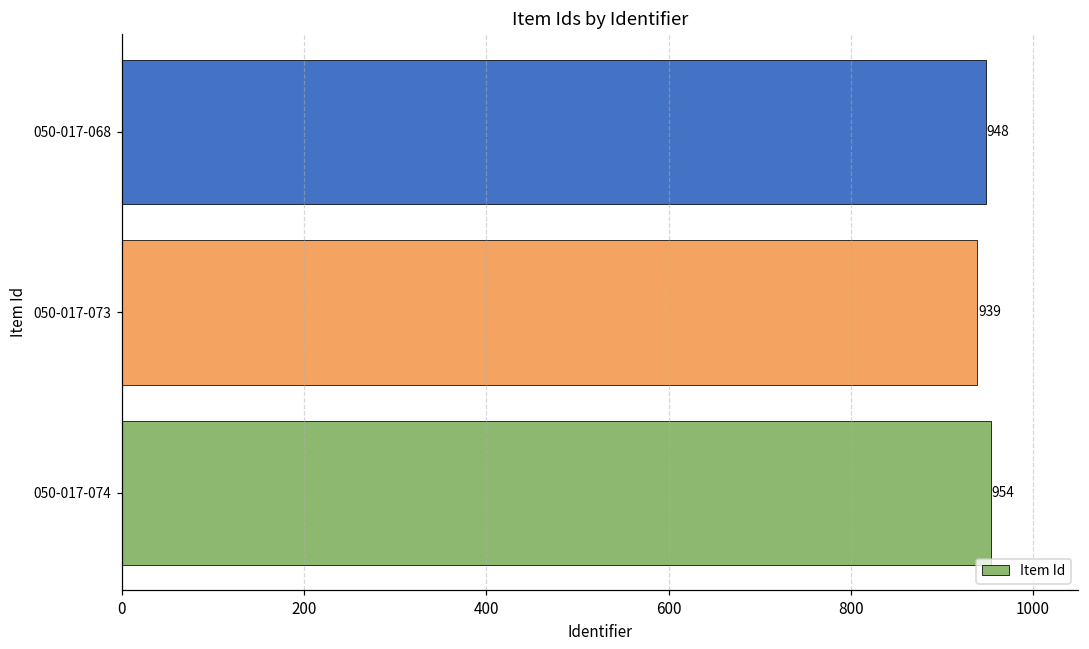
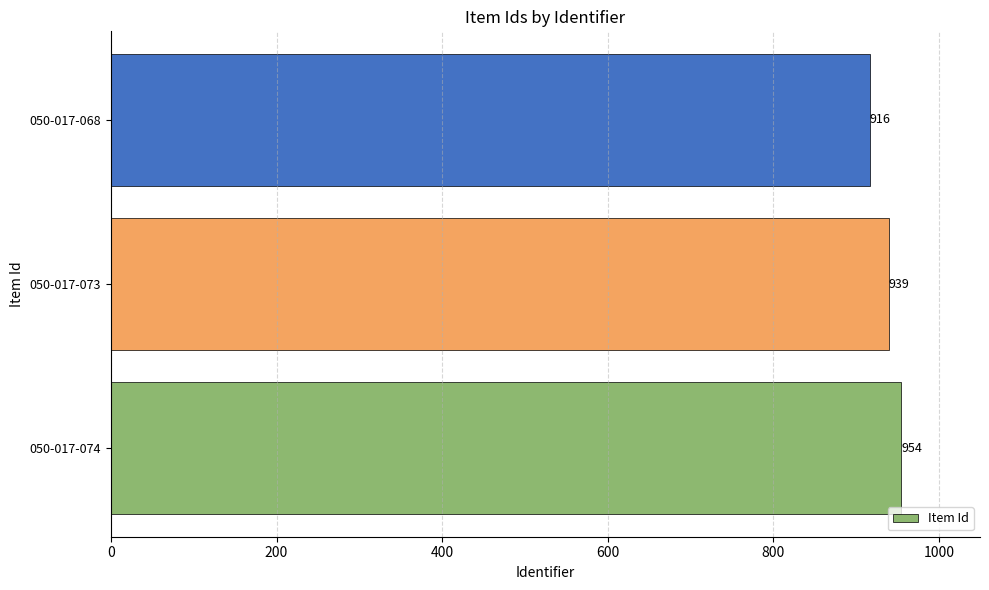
050-017-068: 948 -> 916
